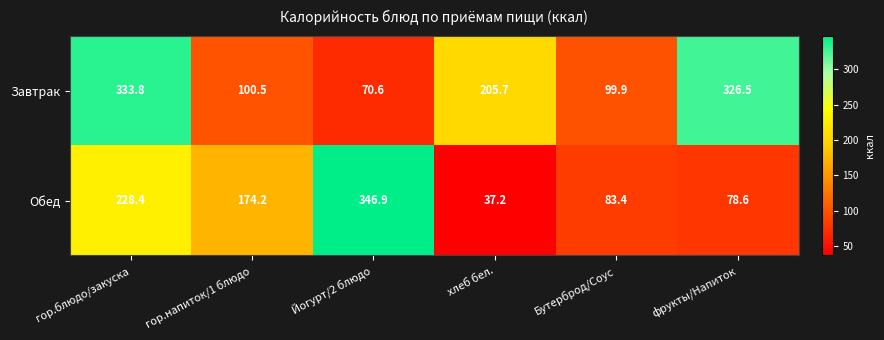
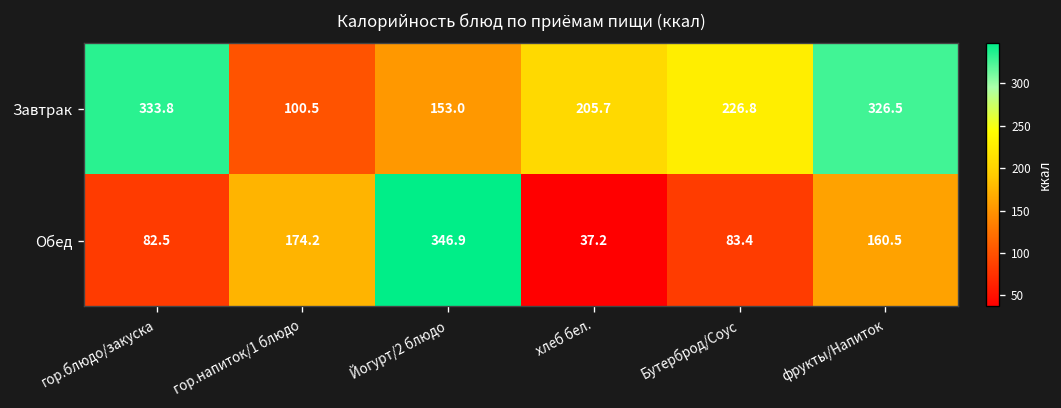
Завтрак, Йогурт/2 блюдо: 70.6 -> 153.0
Завтрак, Бутерброд/Соус: 99.9 -> 226.8
Обед, гор.блюдо/закуска: 228.4 -> 82.5
Обед, фрукты/Напиток: 78.6 -> 160.5
